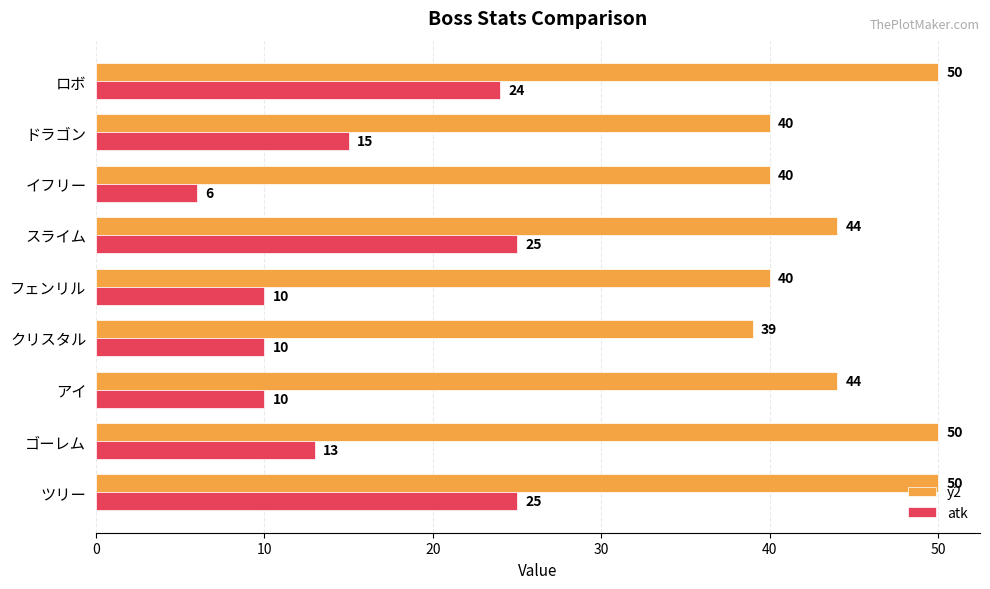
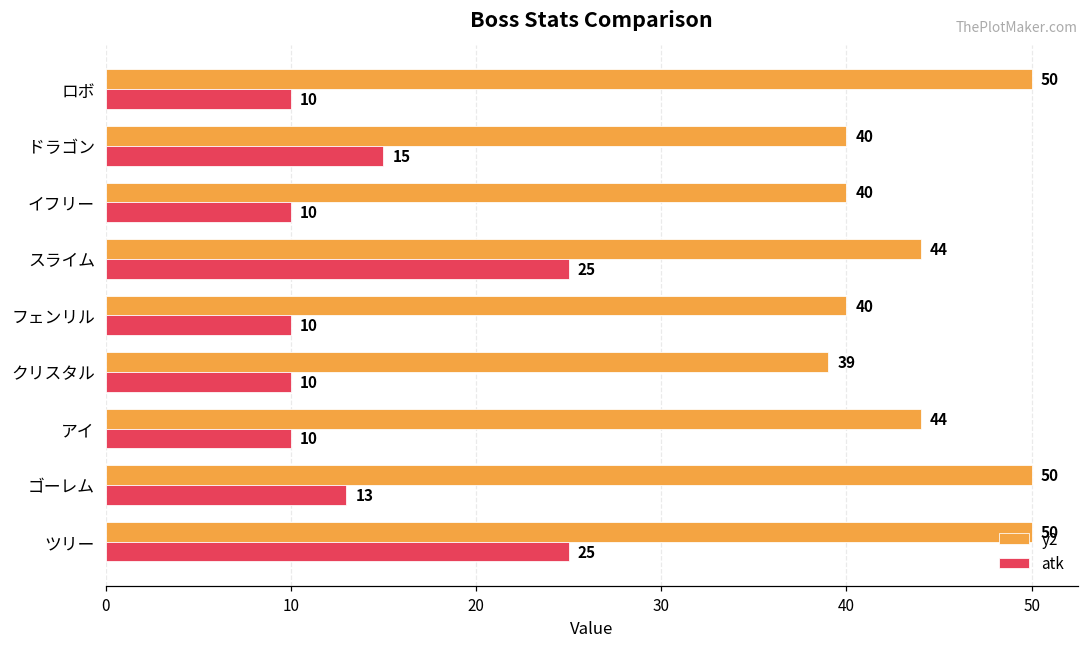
atk, ロボ: 24 -> 10
atk, イフリー: 6 -> 10
